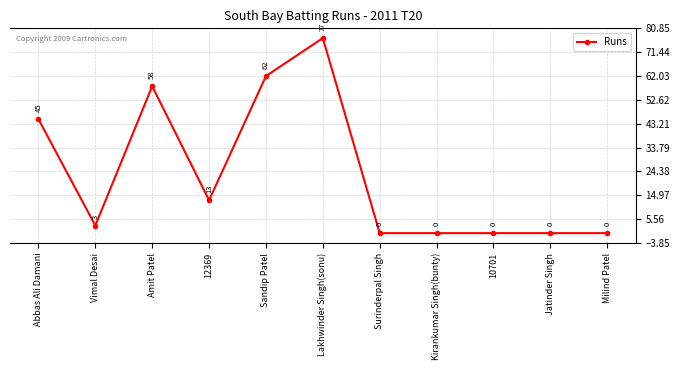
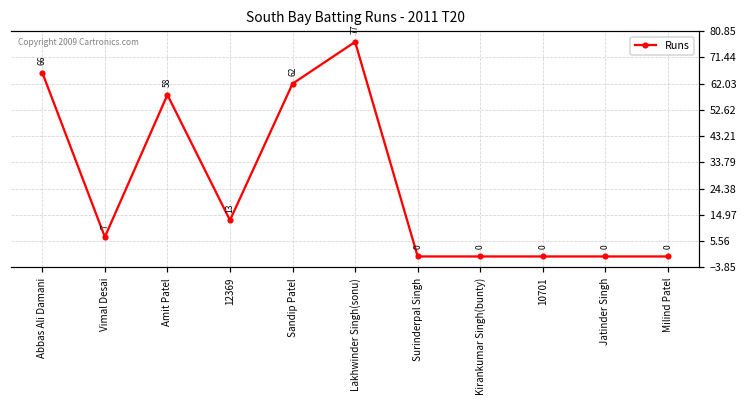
Abbas Ali Damani: 45 -> 66
Vimal Desai: 3 -> 7
